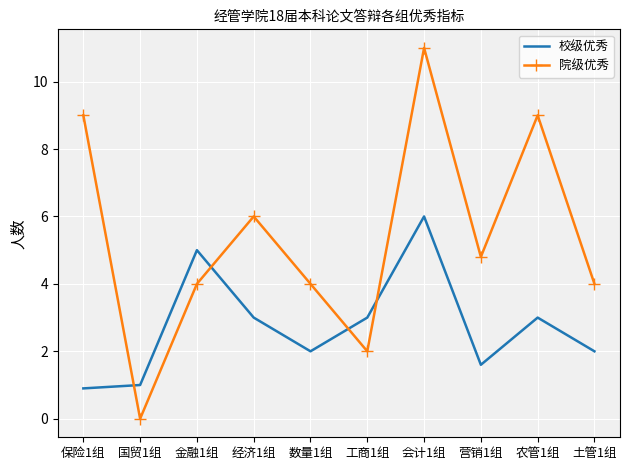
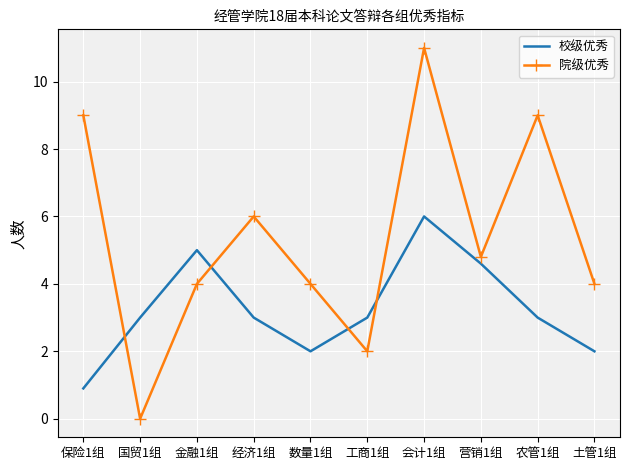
校级优秀, 国贸1组: 1 -> 3
校级优秀, 营销1组: 1.6 -> 4.6
